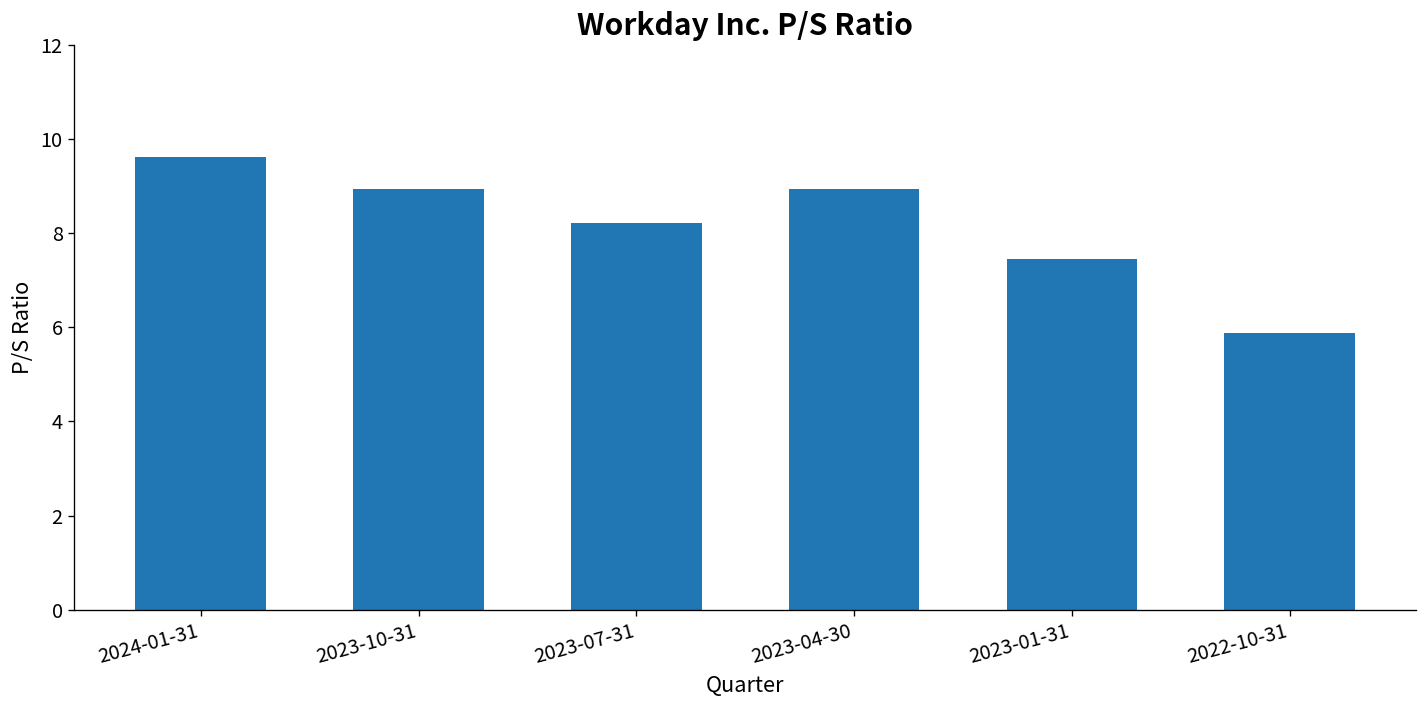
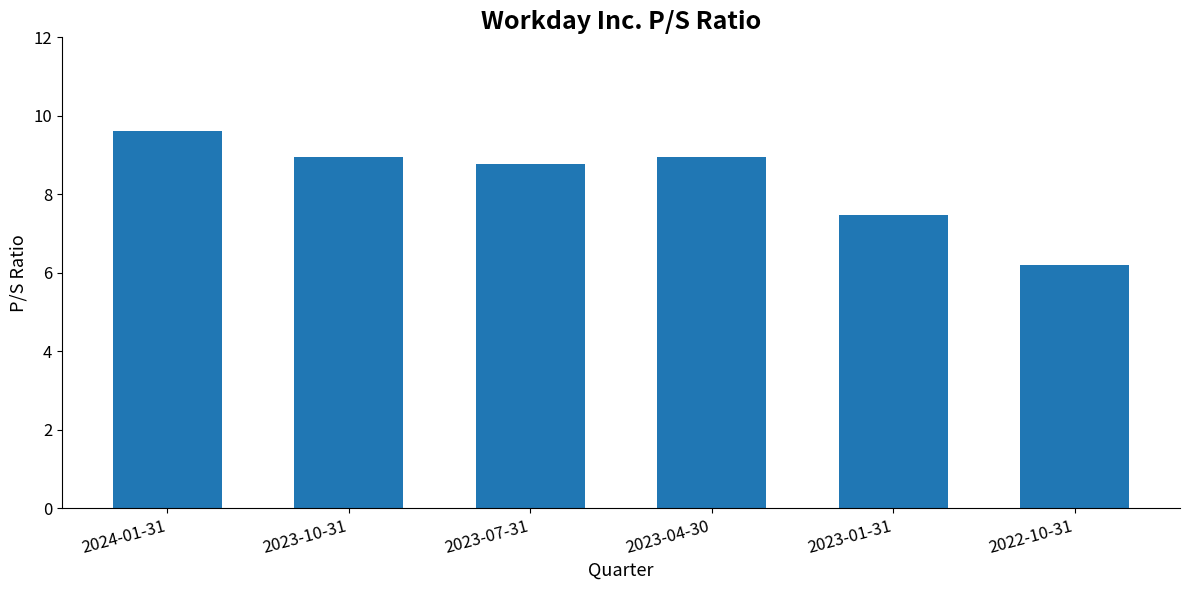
2023-07-31: 8.2 -> 8.8
2022-10-31: 5.9 -> 6.2
